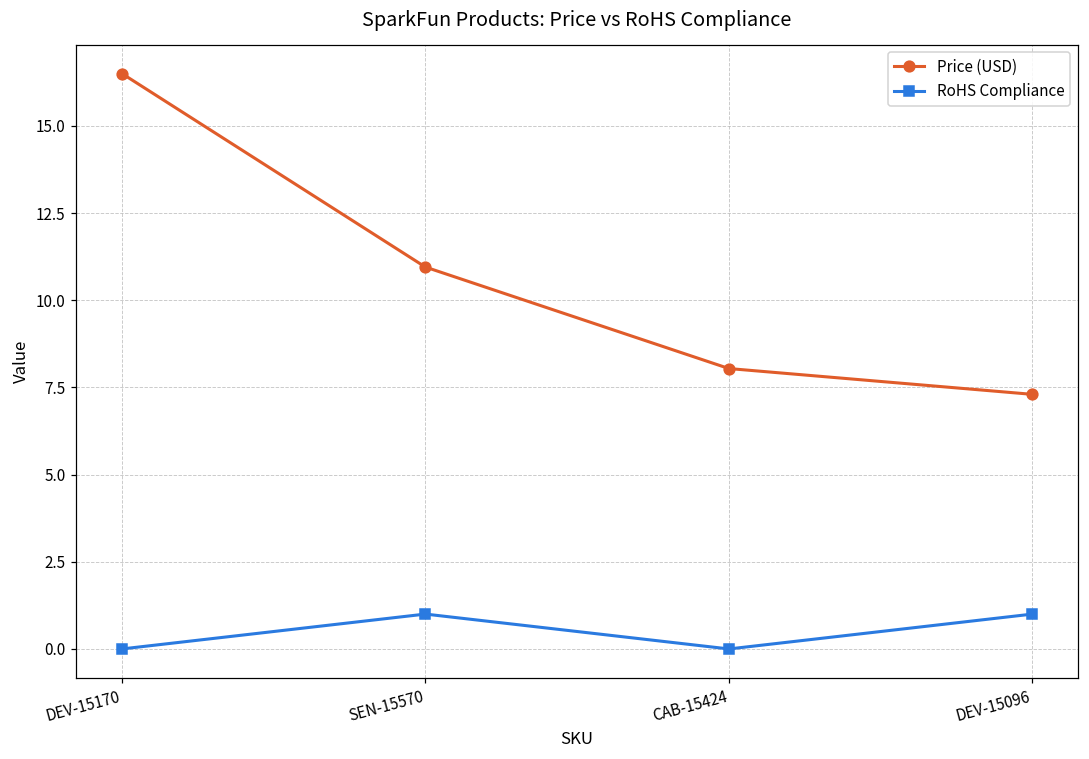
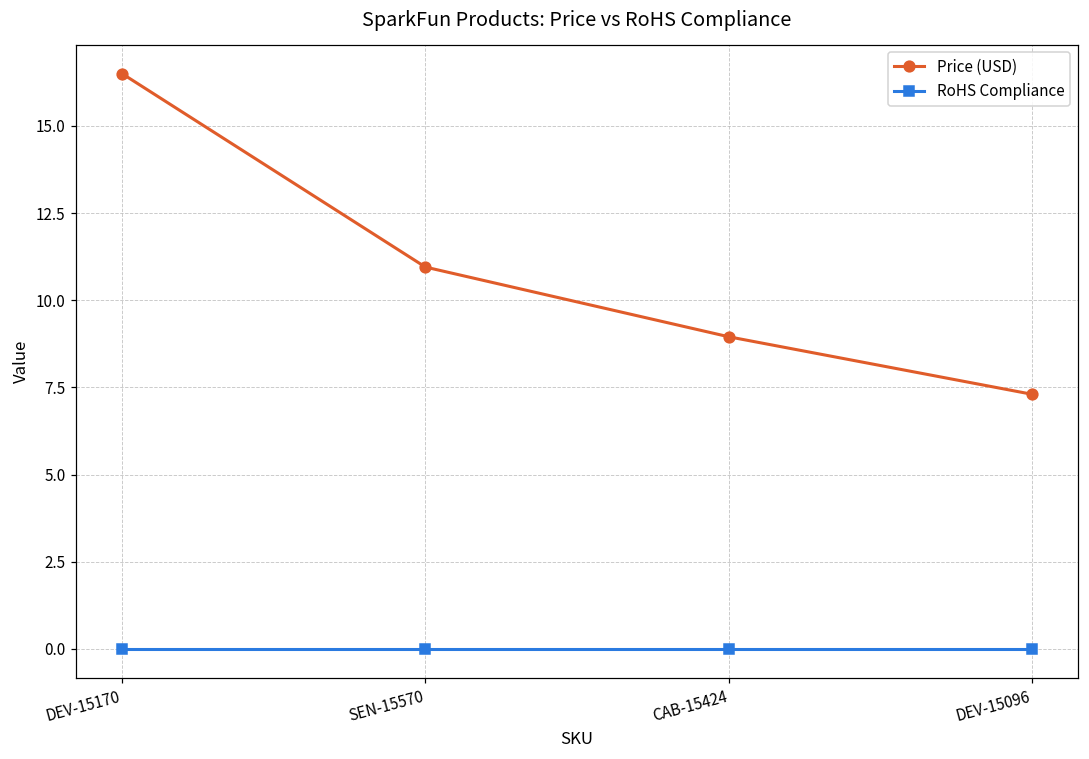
RoHS Compliance, SEN-15570: 1 -> 0
Price (USD), CAB-15424: 8.0 -> 9.0
RoHS Compliance, DEV-15096: 1 -> 0
